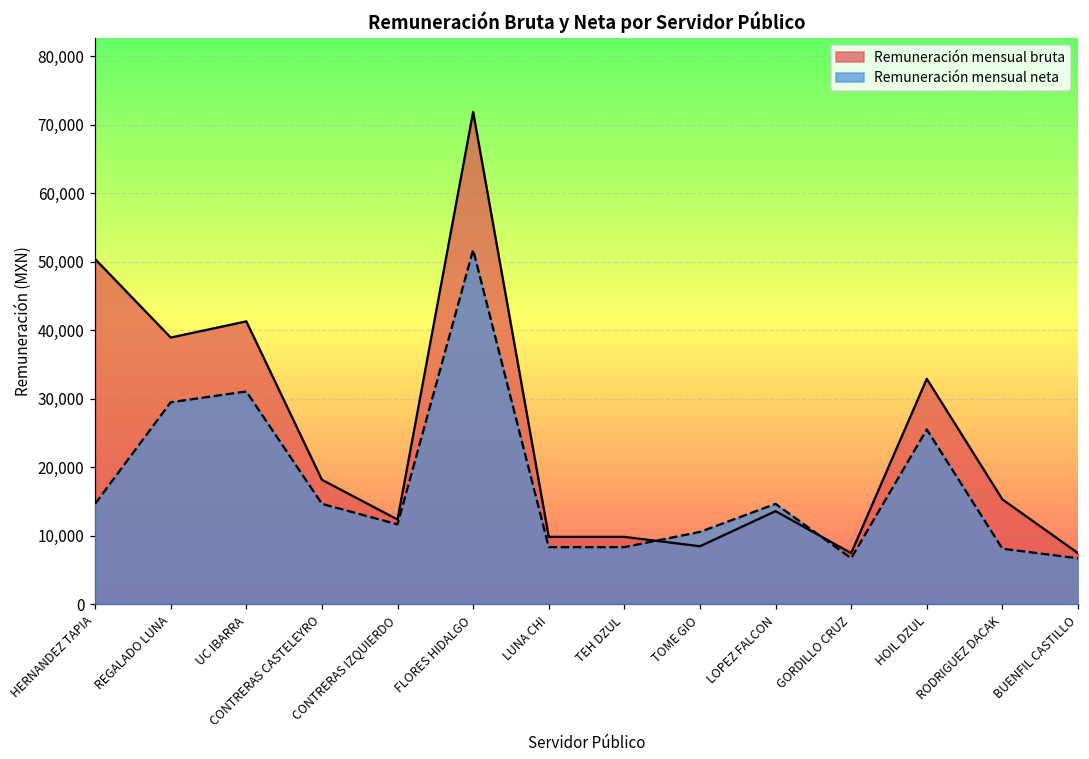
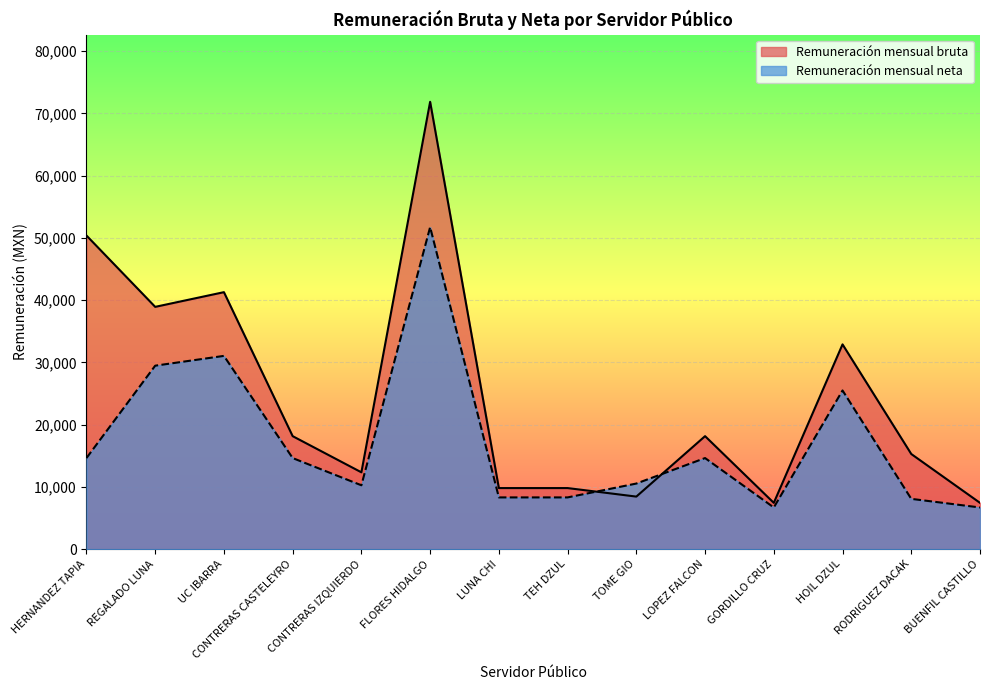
Remuneración mensual neta, CONTRERAS IZQUIERDO: 12,000 -> 10,000
Remuneración mensual bruta, LOPEZ FALCON: 14,000 -> 18,000
